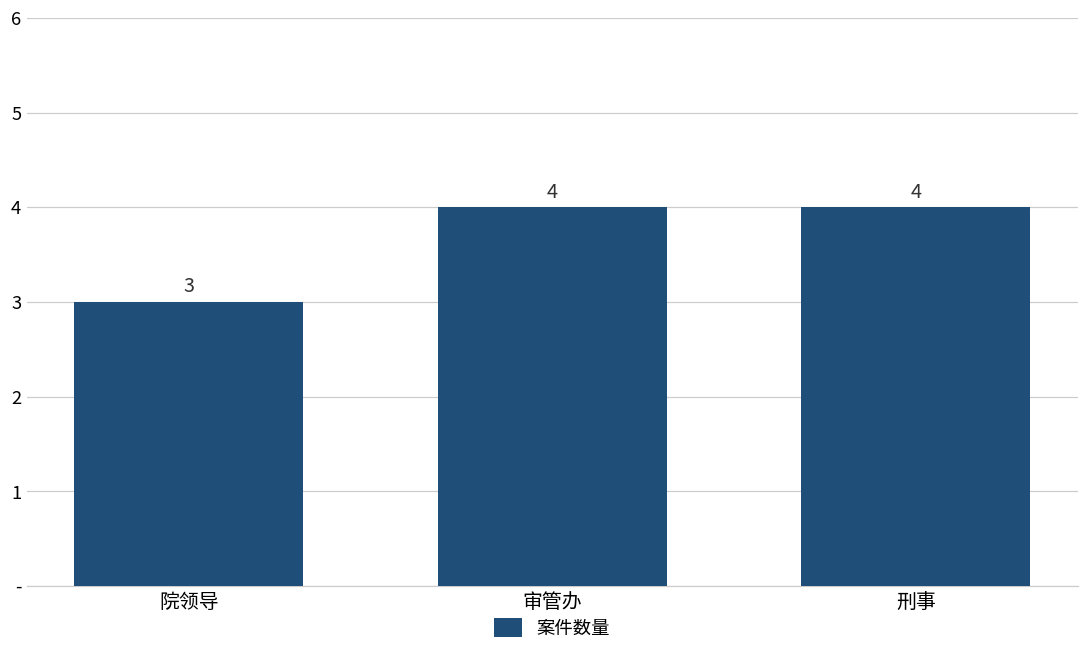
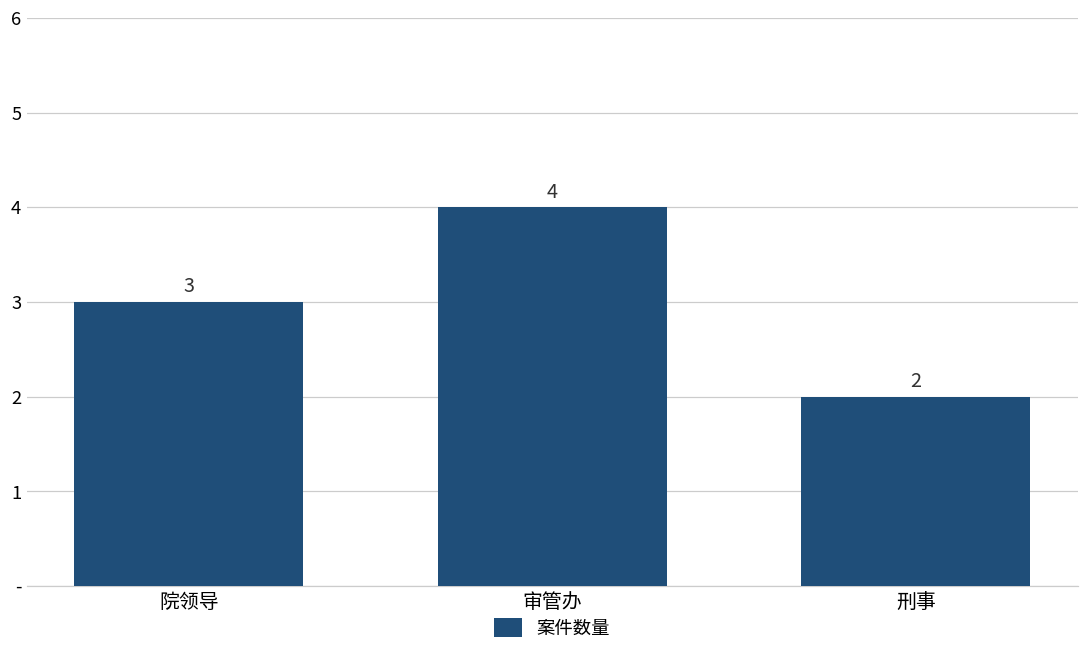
刑事: 4 -> 2
